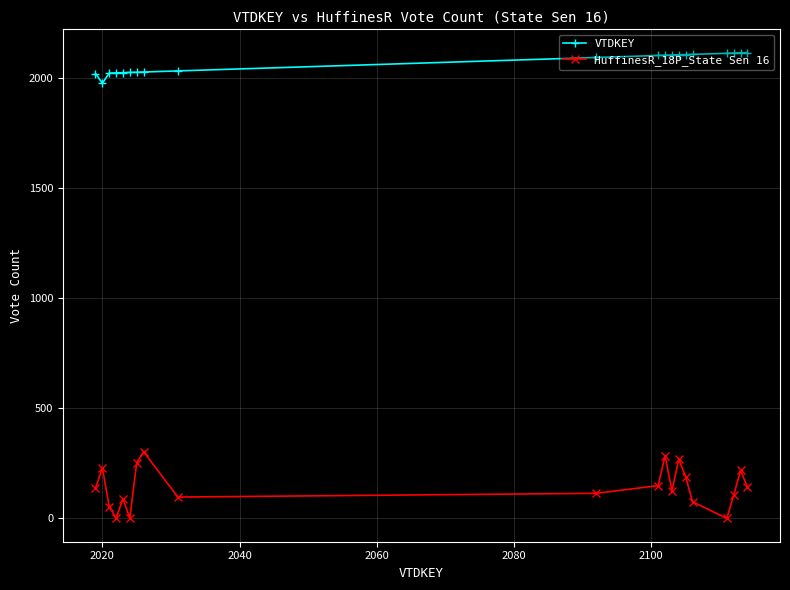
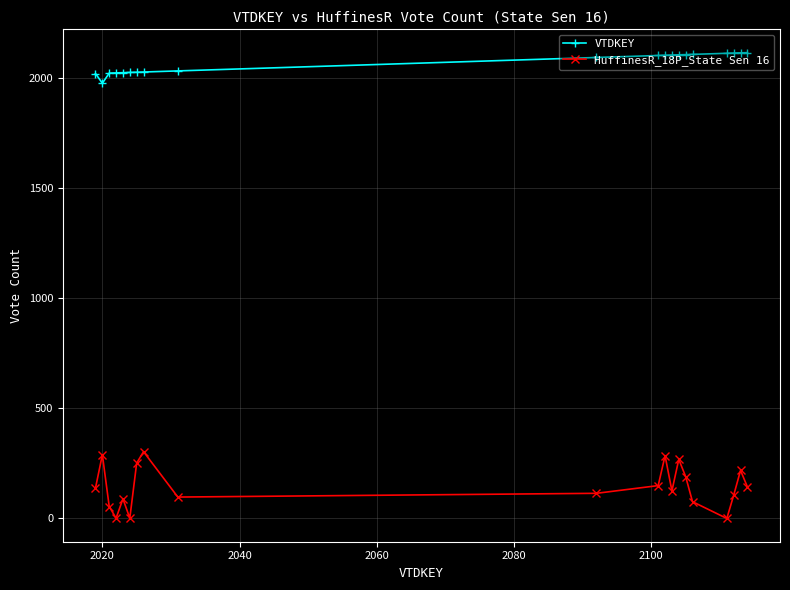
HuffinesR_18P_State Sen 16, 2020: 230 -> 290
